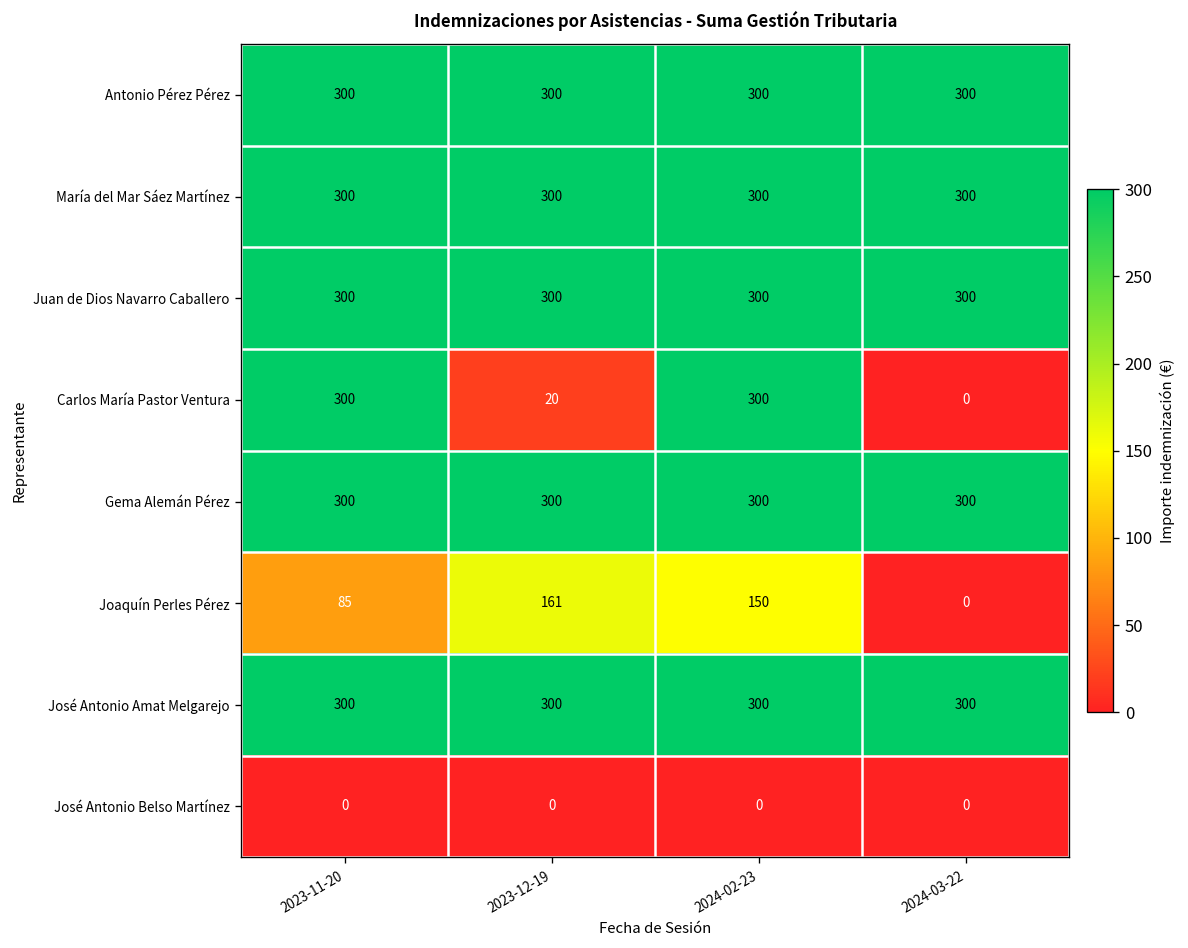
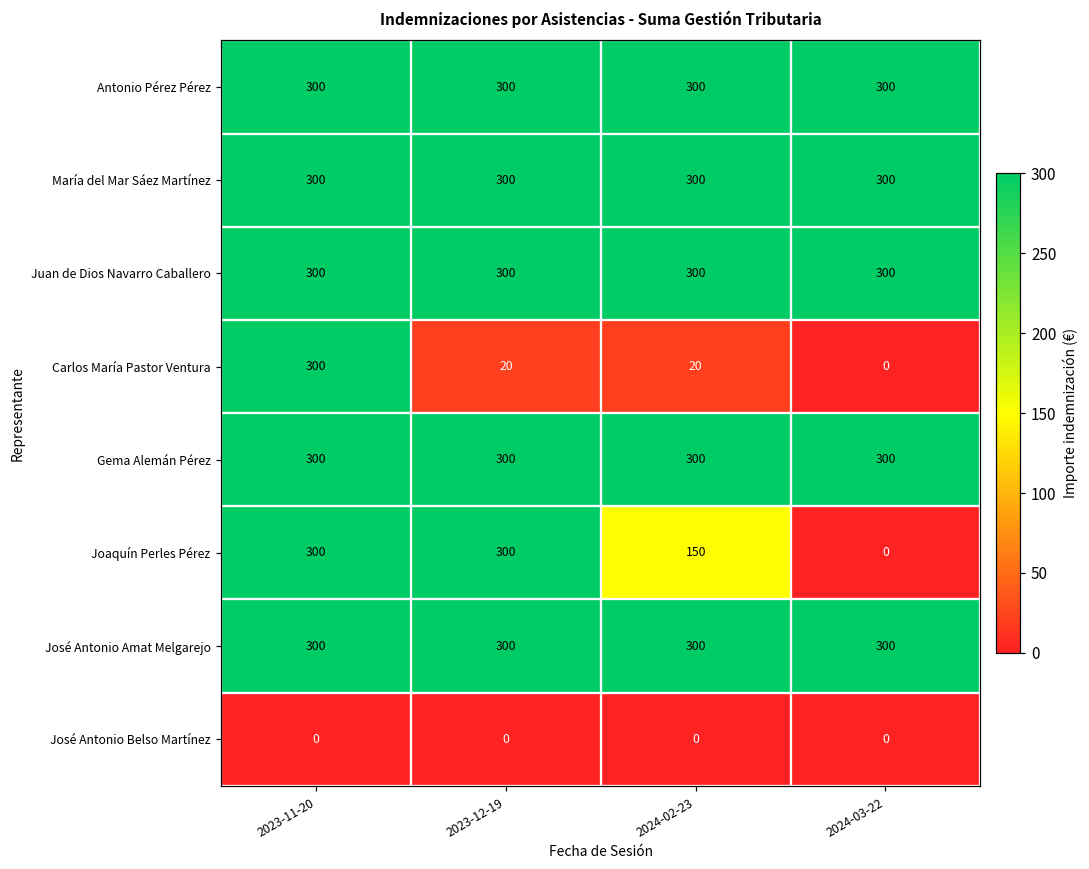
Carlos María Pastor Ventura, 2024-02-23: 300 -> 20
Joaquín Perles Pérez, 2023-11-20: 85 -> 300
Joaquín Perles Pérez, 2023-12-19: 161 -> 300
